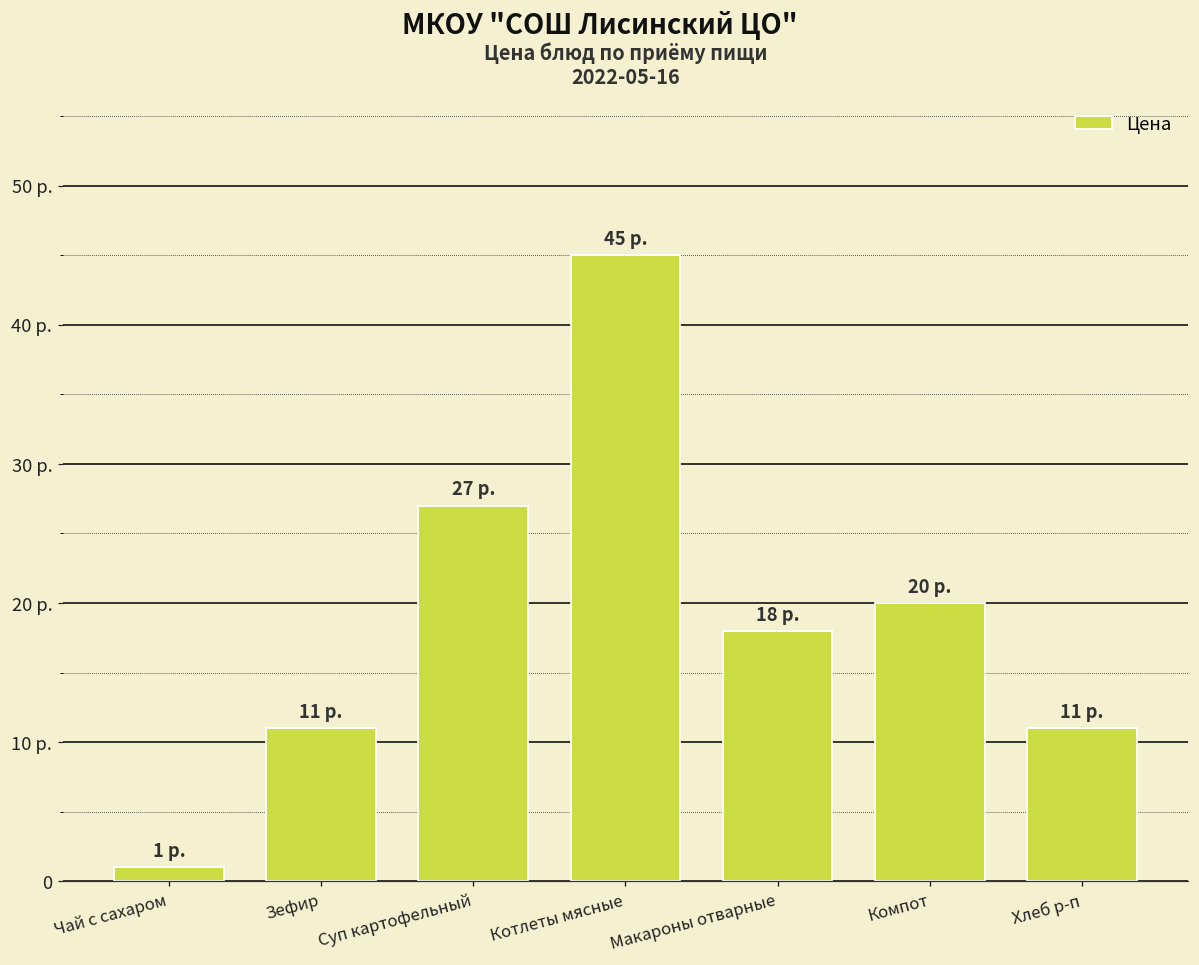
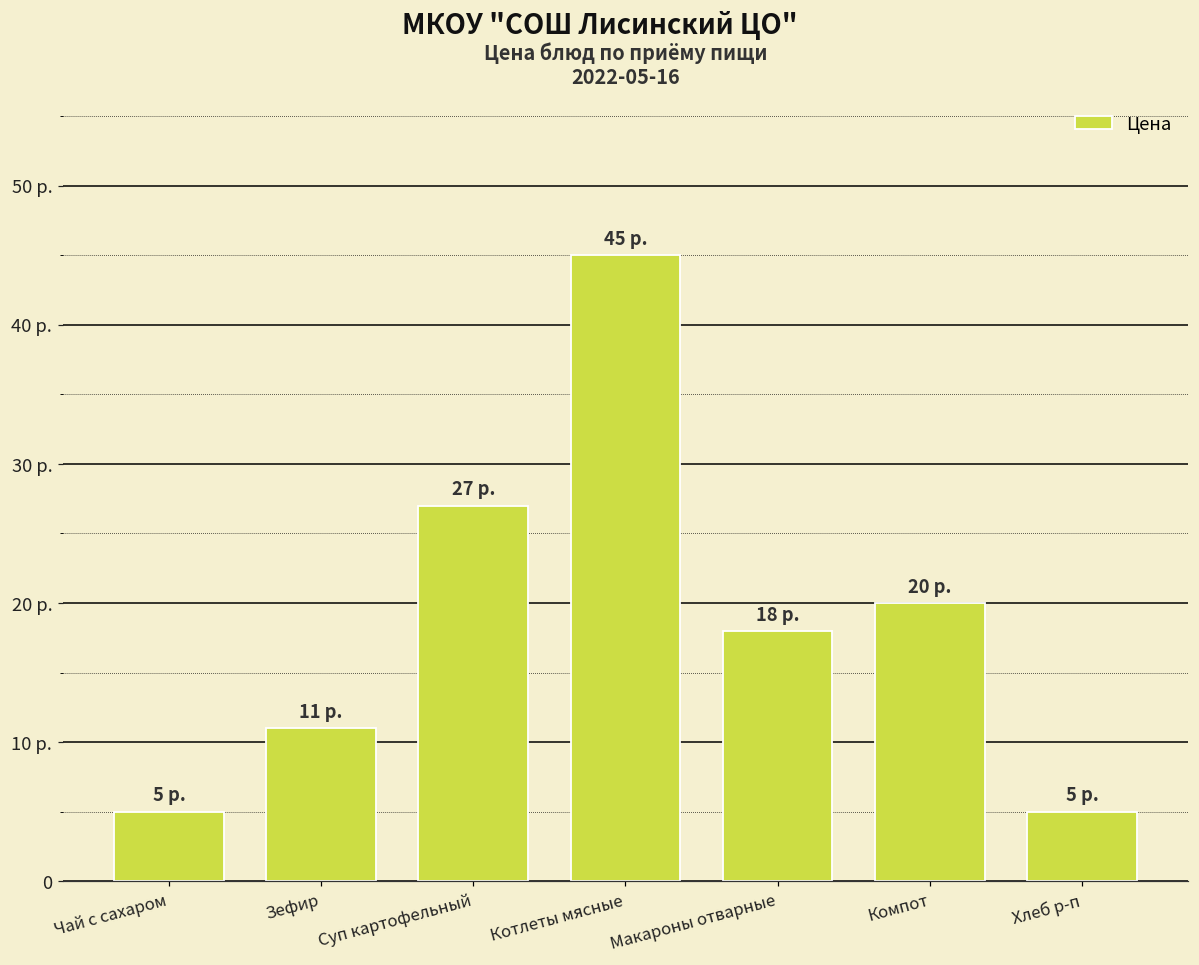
Чай с сахаром: 1 -> 5
Хлеб р-п: 11 -> 5
